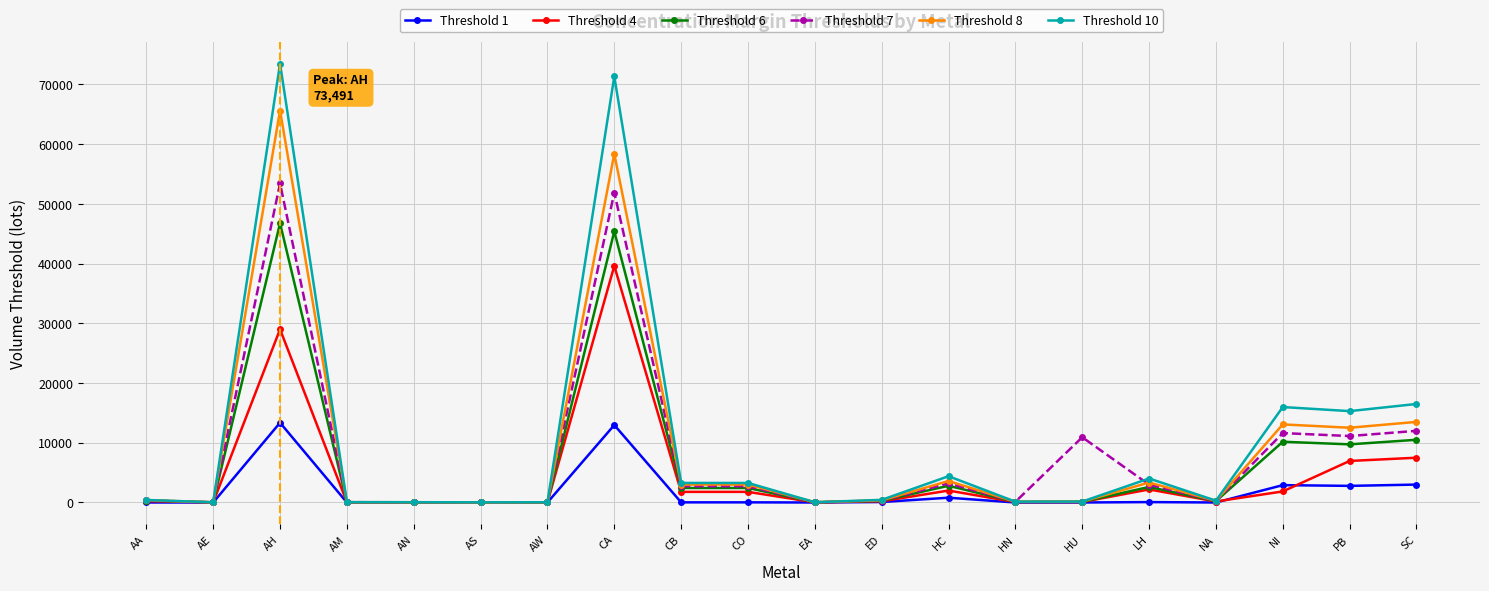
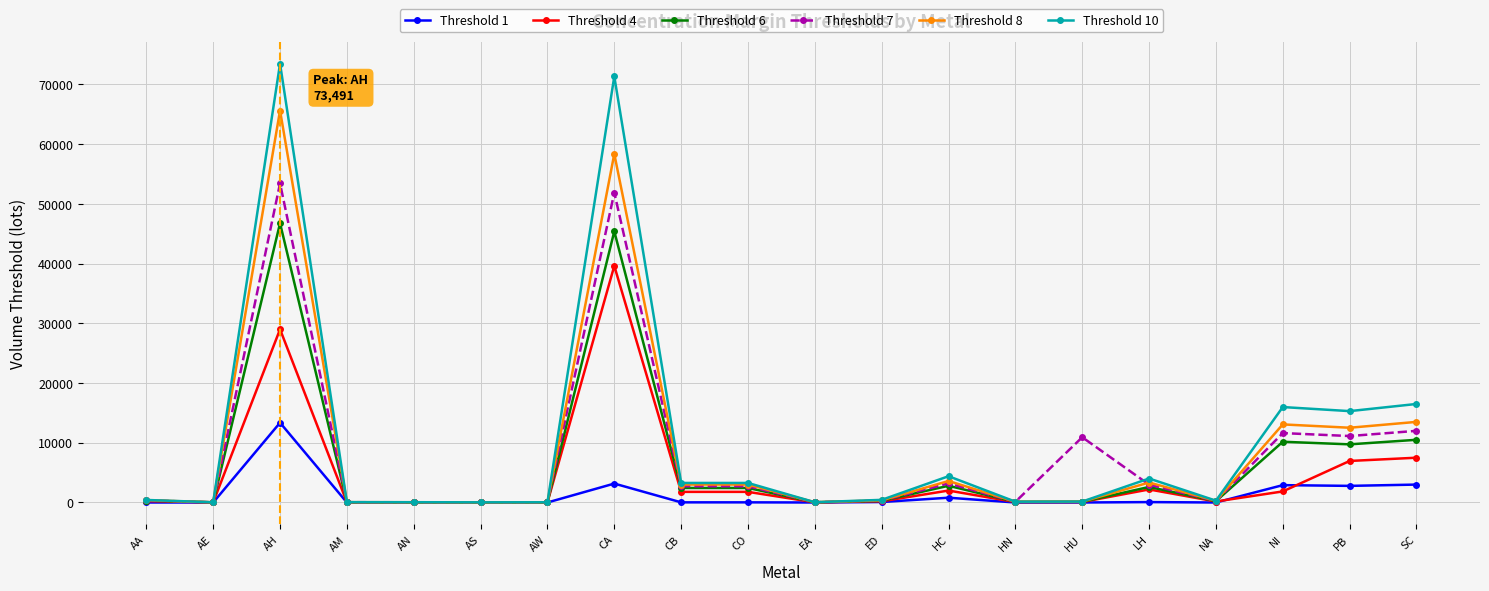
Threshold 1, CA: 13000 -> 3000
